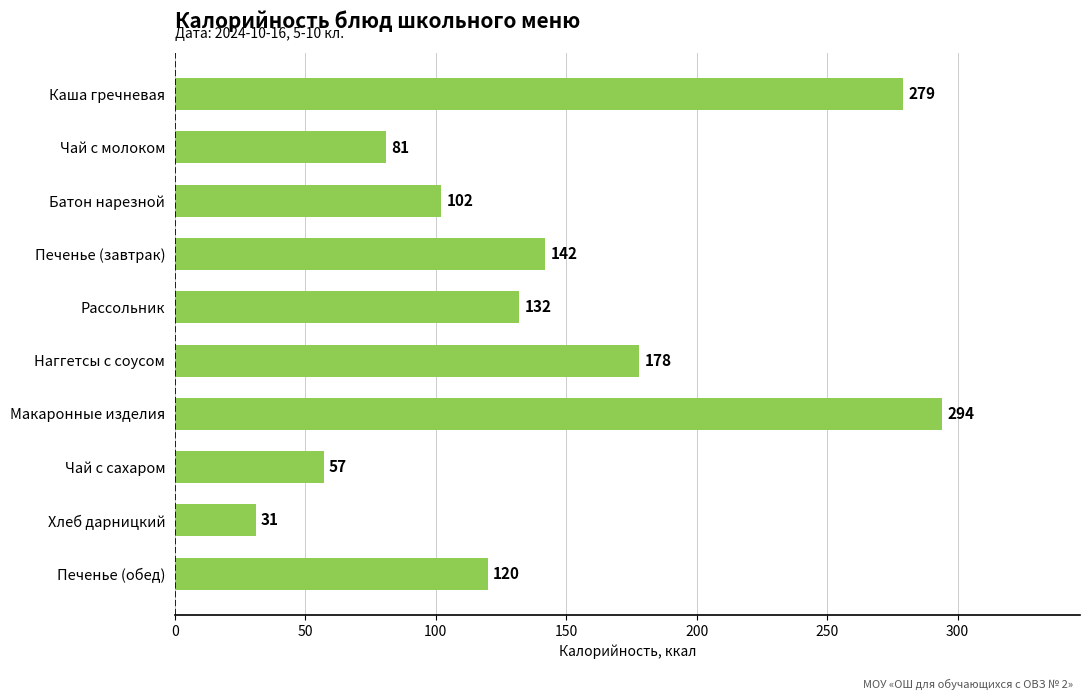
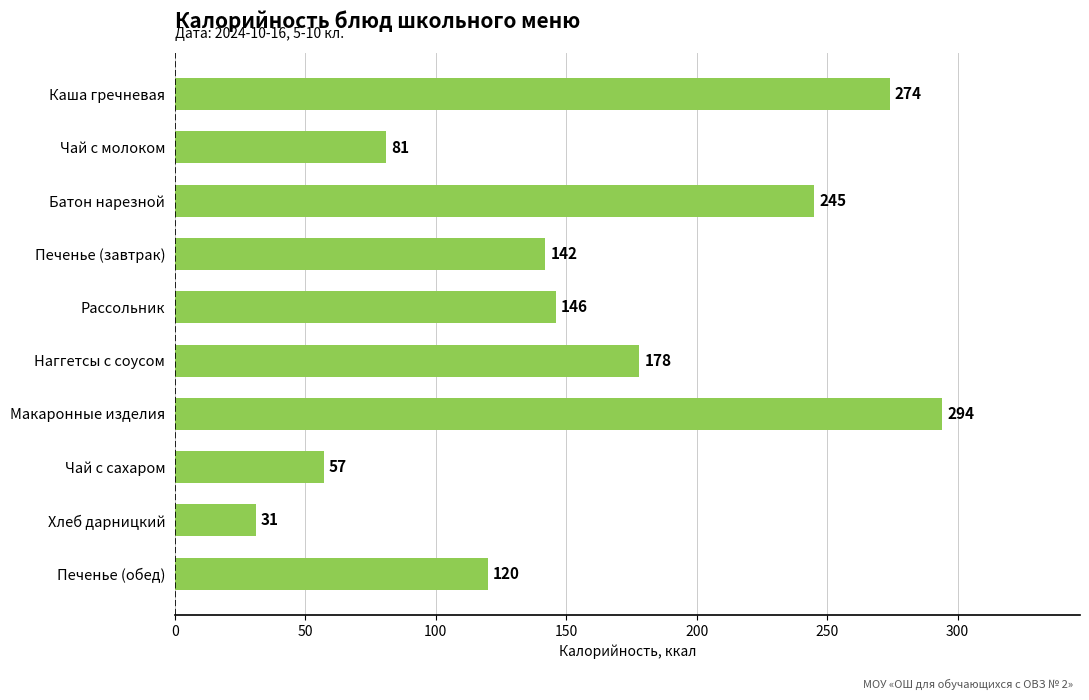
Каша гречневая: 279 -> 274
Батон нарезной: 102 -> 245
Рассольник: 132 -> 146
